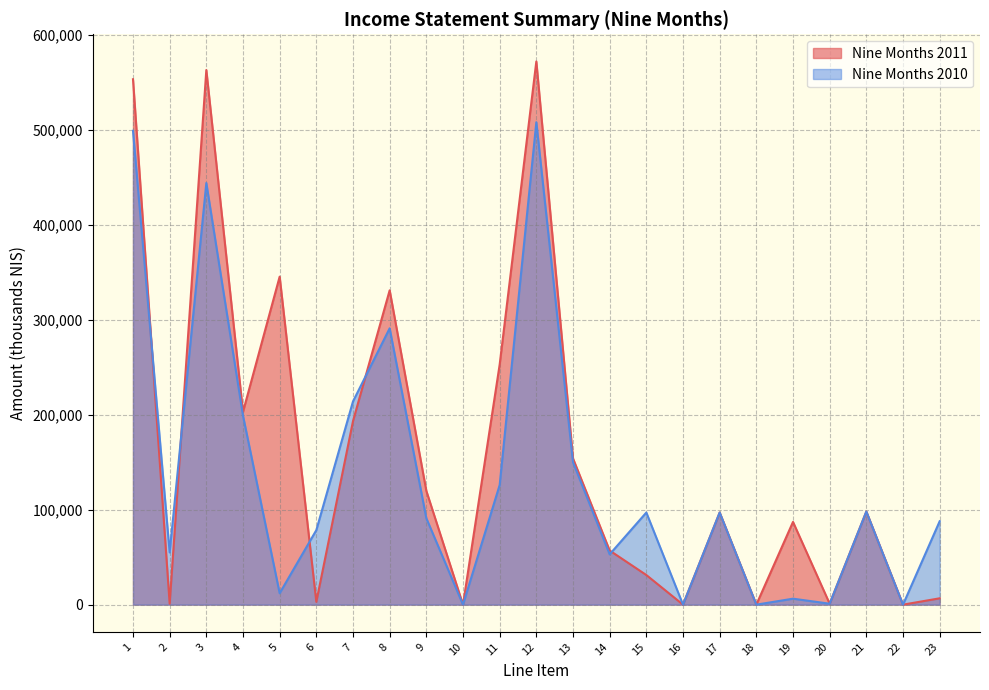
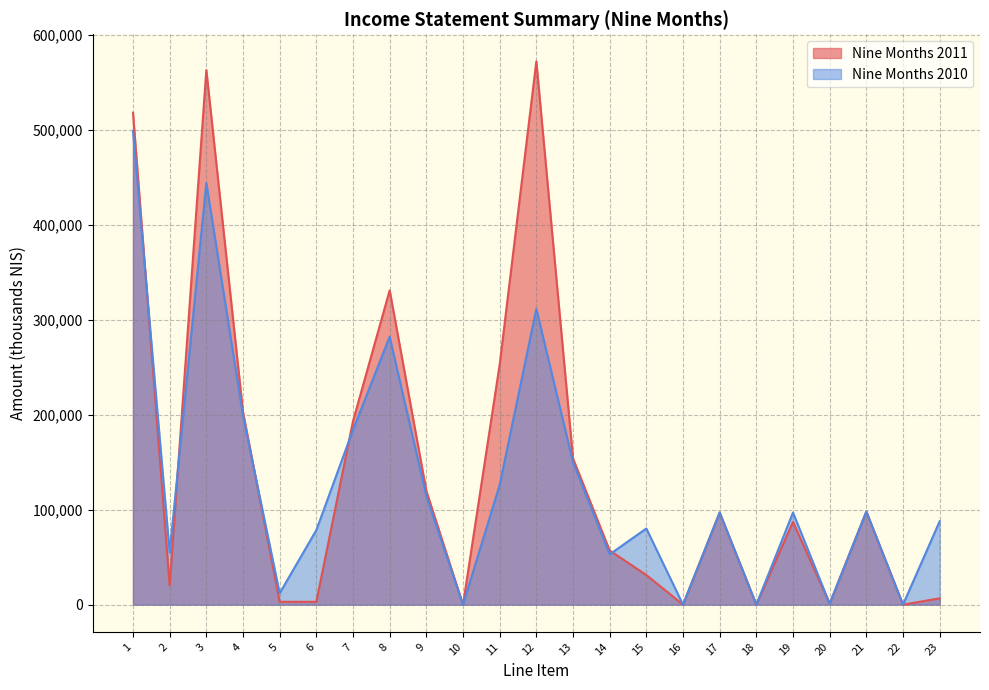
Nine Months 2011, 1: 550,000 -> 520,000
Nine Months 2011, 2: 0 -> 20,000
Nine Months 2011, 5: 350,000 -> 0
Nine Months 2010, 7: 210,000 -> 180,000
Nine Months 2010, 8: 290,000 -> 280,000
Nine Months 2010, 9: 90,000 -> 110,000
Nine Months 2010, 12: 510,000 -> 310,000
Nine Months 2010, 15: 100,000 -> 80,000
Nine Months 2010, 19: 10,000 -> 100,000
